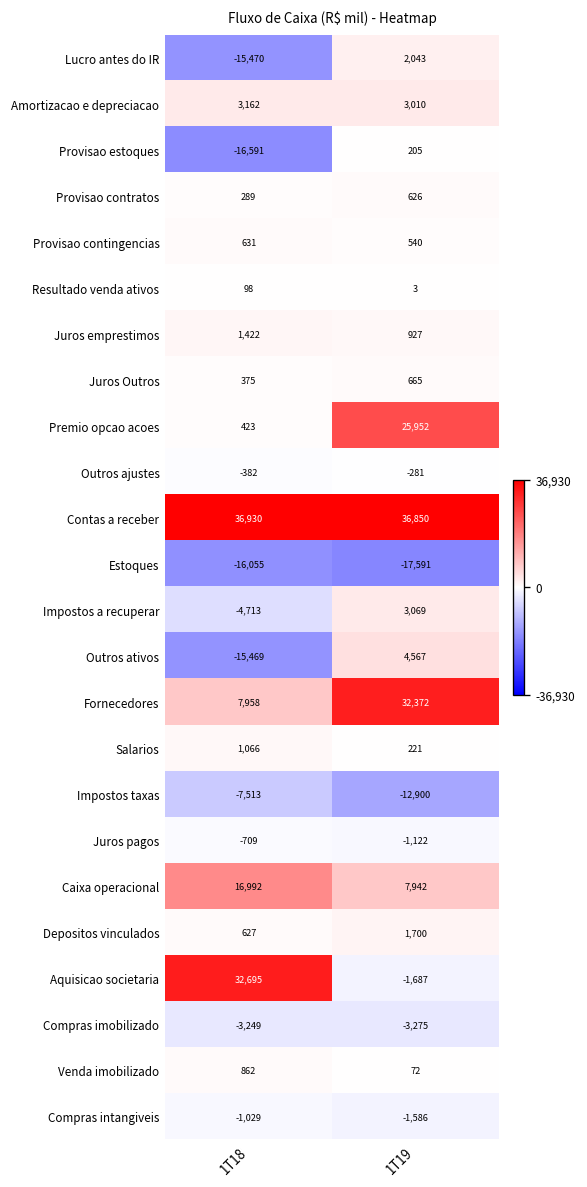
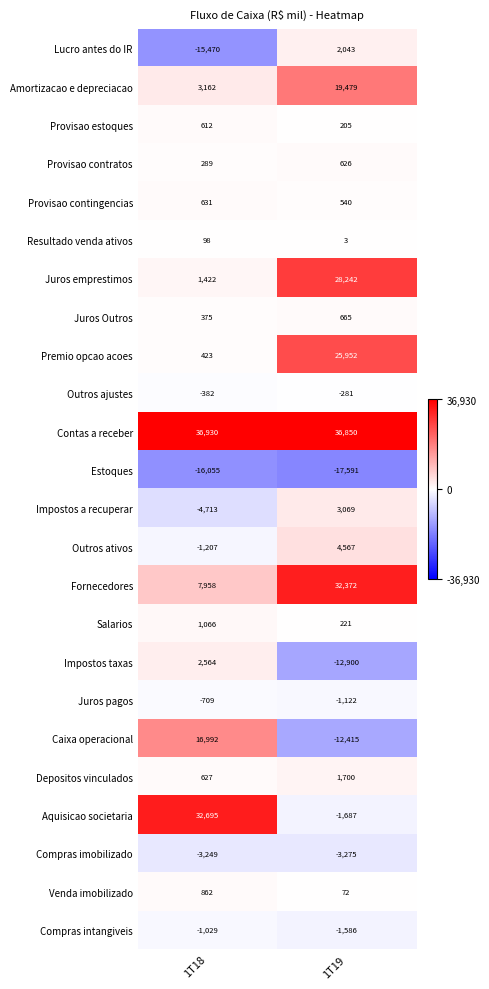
Amortizacao e depreciacao, 1T19: 3,010 -> 19,479
Provisao estoques, 1T18: -16,591 -> 612
Juros emprestimos, 1T19: 927 -> 28,242
Outros ativos, 1T18: -15,469 -> -1,207
Impostos taxas, 1T18: -7,513 -> 2,564
Caixa operacional, 1T19: 7,942 -> -12,415
